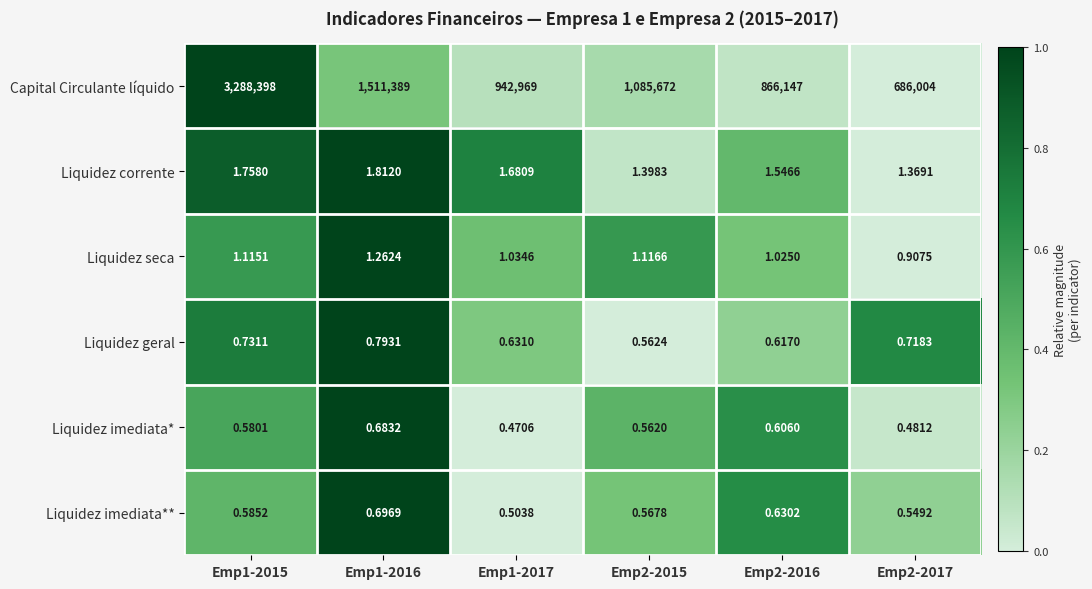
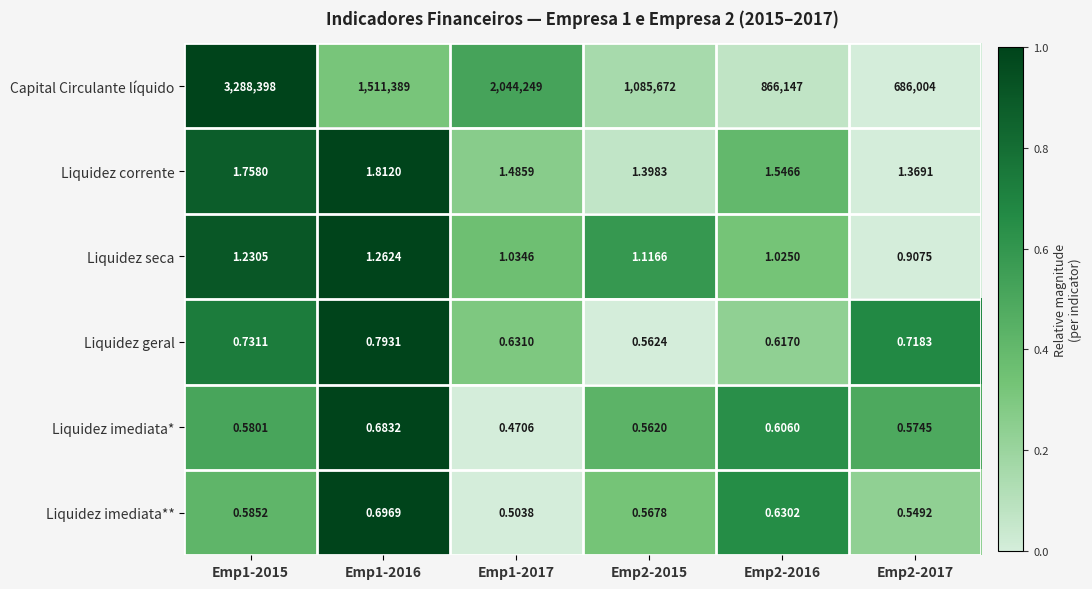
Capital Circulante líquido, Emp1-2017: 942,969 -> 2,044,249
Liquidez corrente, Emp1-2017: 1.6809 -> 1.4859
Liquidez seca, Emp1-2015: 1.1151 -> 1.2305
Liquidez imediata*, Emp2-2017: 0.4812 -> 0.5745
